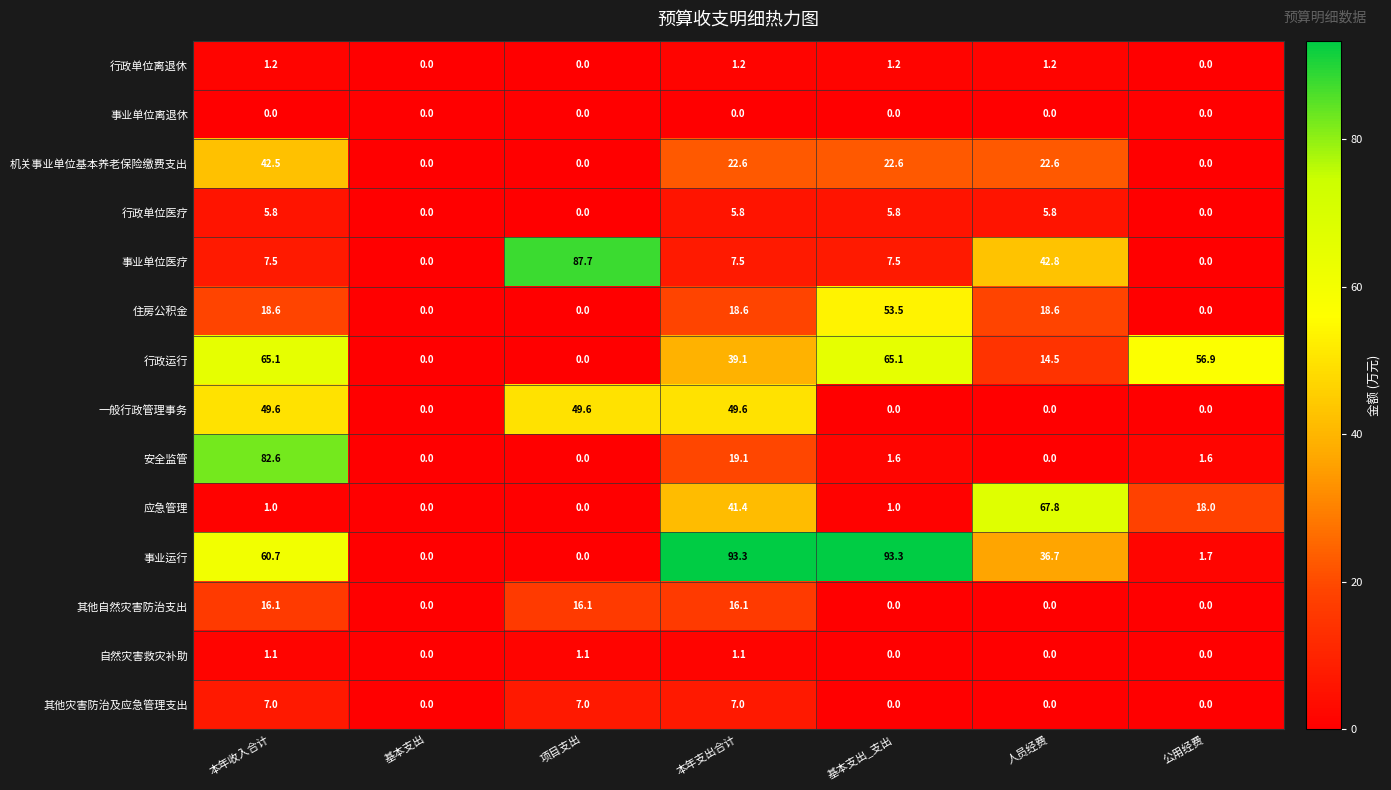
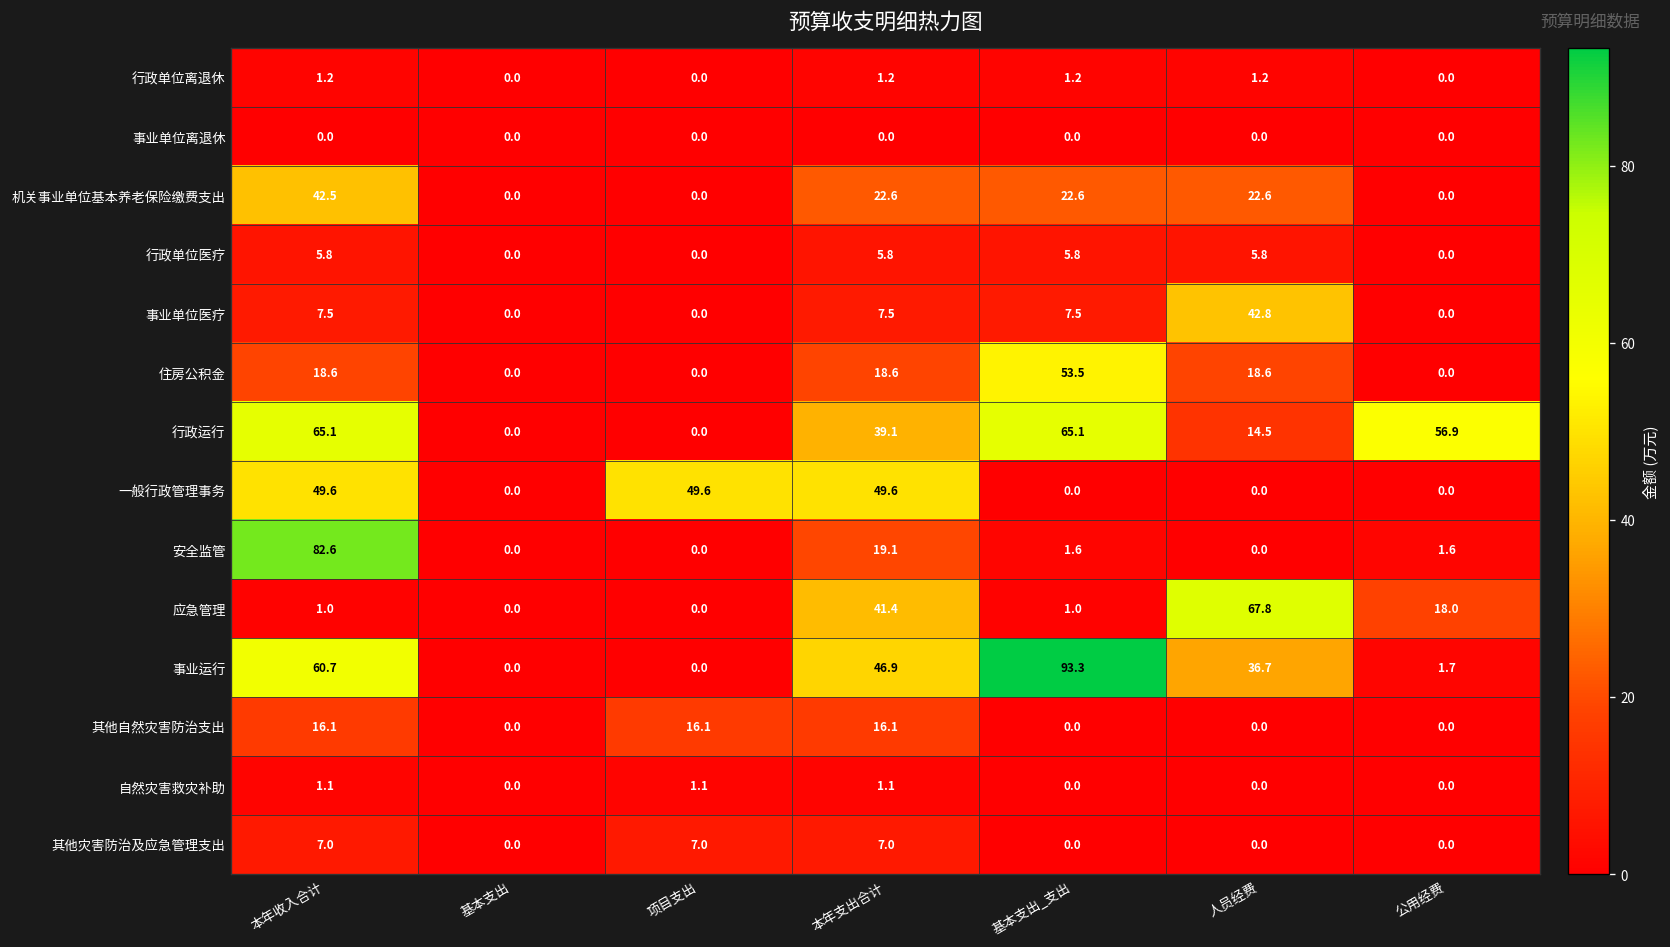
事业单位医疗, 项目支出: 87.7 -> 0.0
事业运行, 本年支出合计: 93.3 -> 46.9
